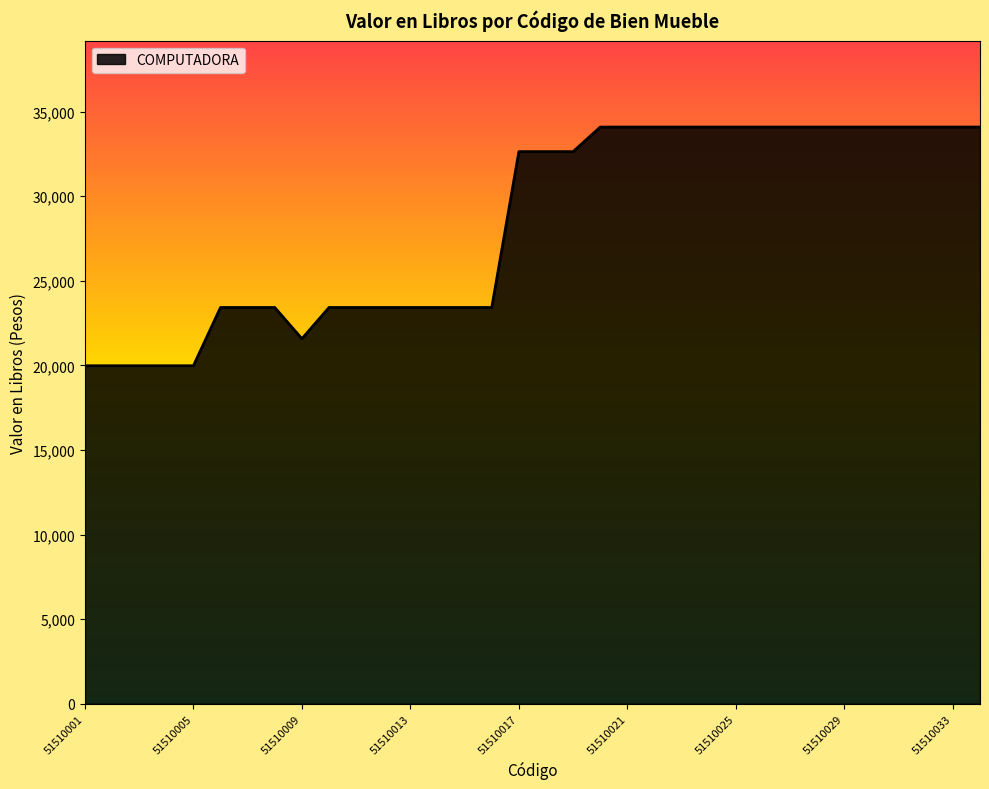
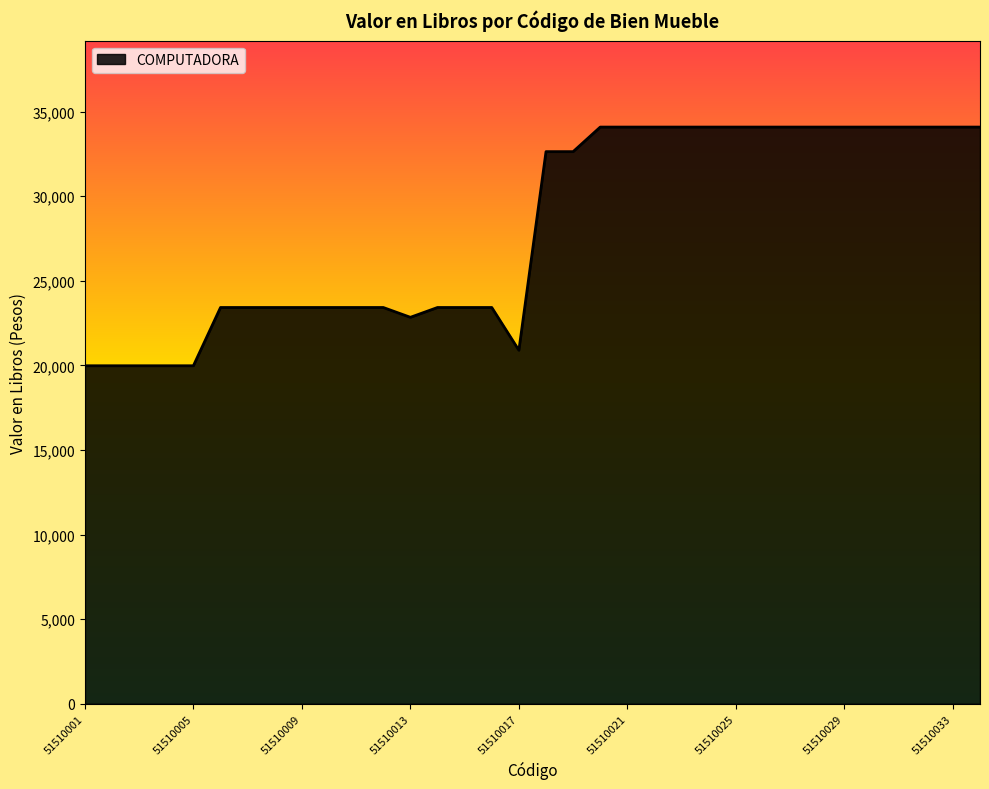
51510009: 21,600 -> 23,400
51510013: 23,400 -> 22,800
51510017: 32,600 -> 20,900
